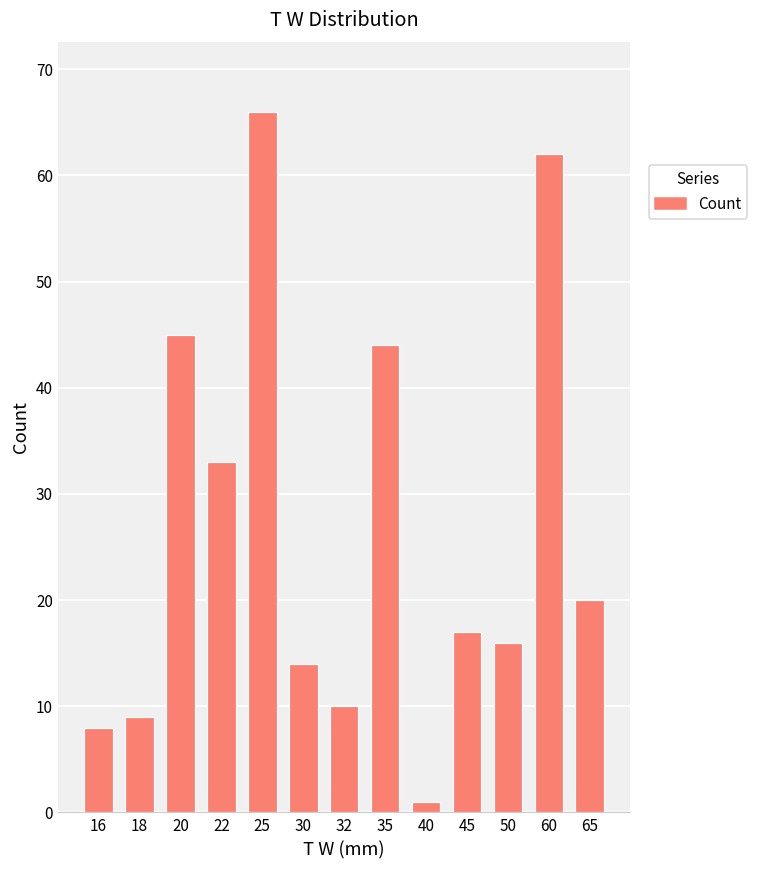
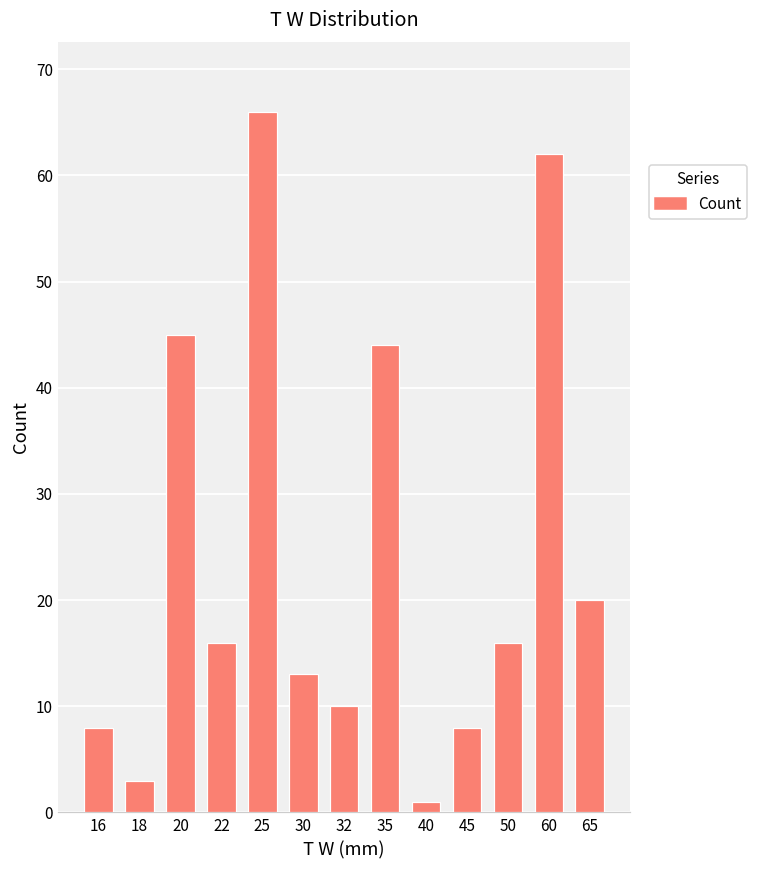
18: 9 -> 3
22: 33 -> 16
30: 14 -> 13
45: 17 -> 8
